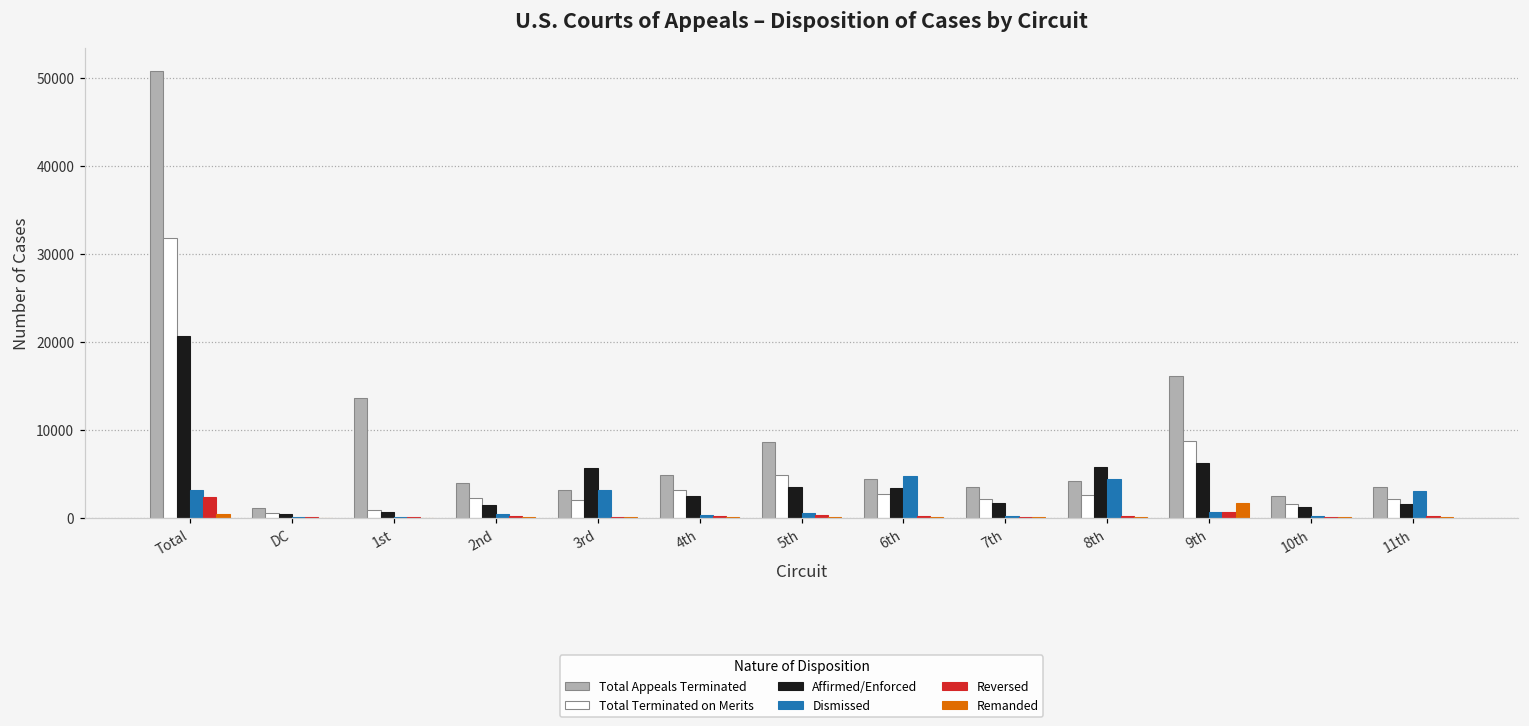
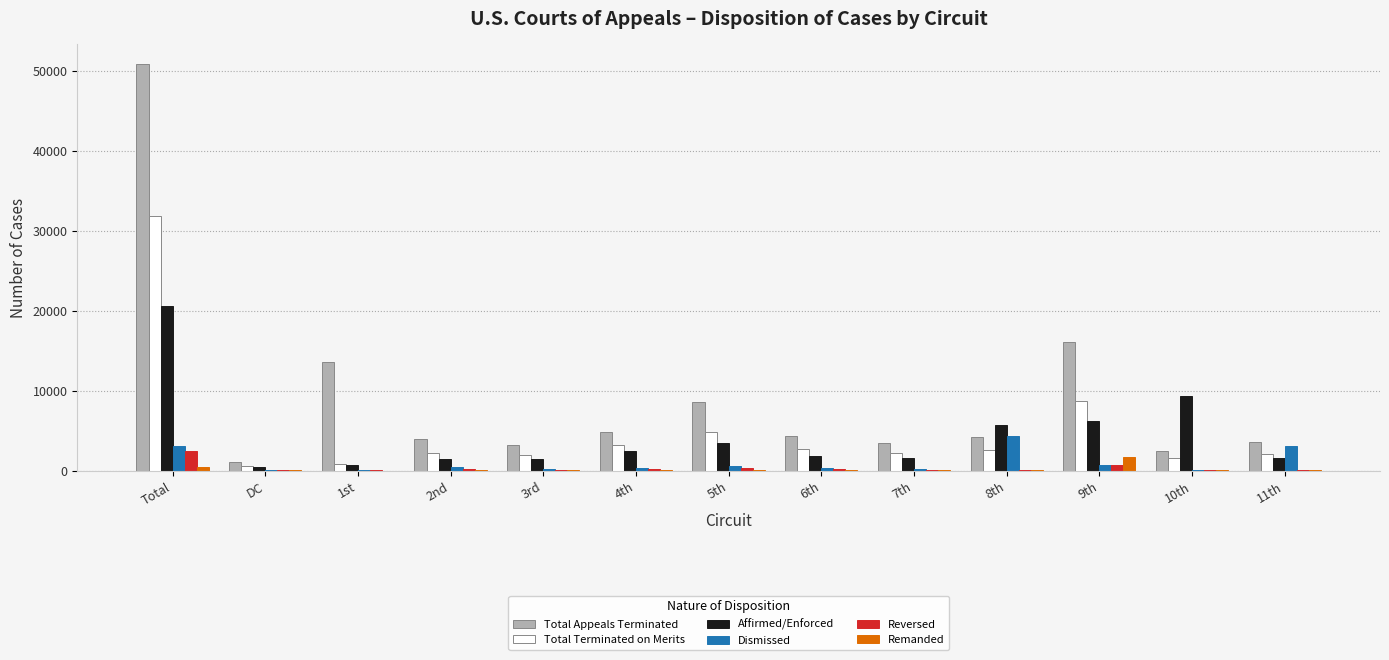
Affirmed/Enforced, 3rd: 6000 -> 1000
Dismissed, 3rd: 3000 -> 0
Affirmed/Enforced, 6th: 3000 -> 2000
Dismissed, 6th: 5000 -> 0
Affirmed/Enforced, 10th: 1000 -> 9000
